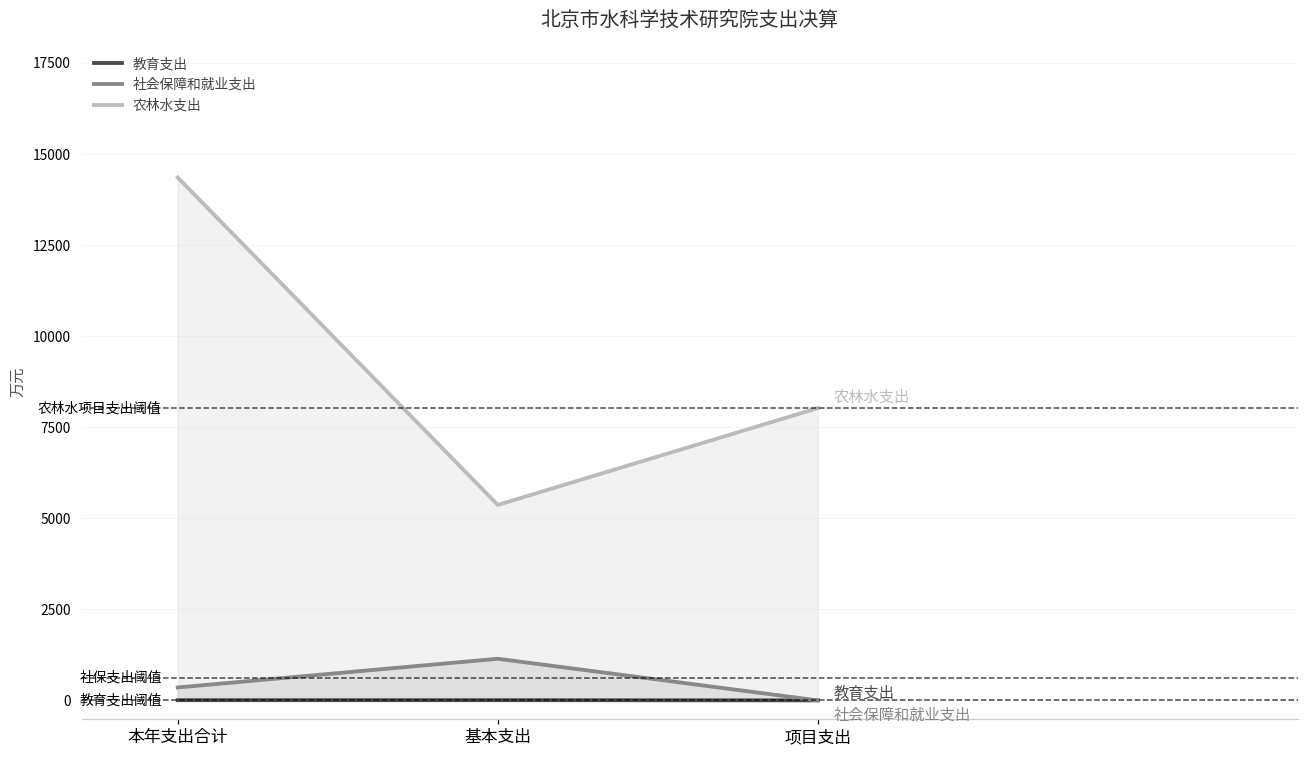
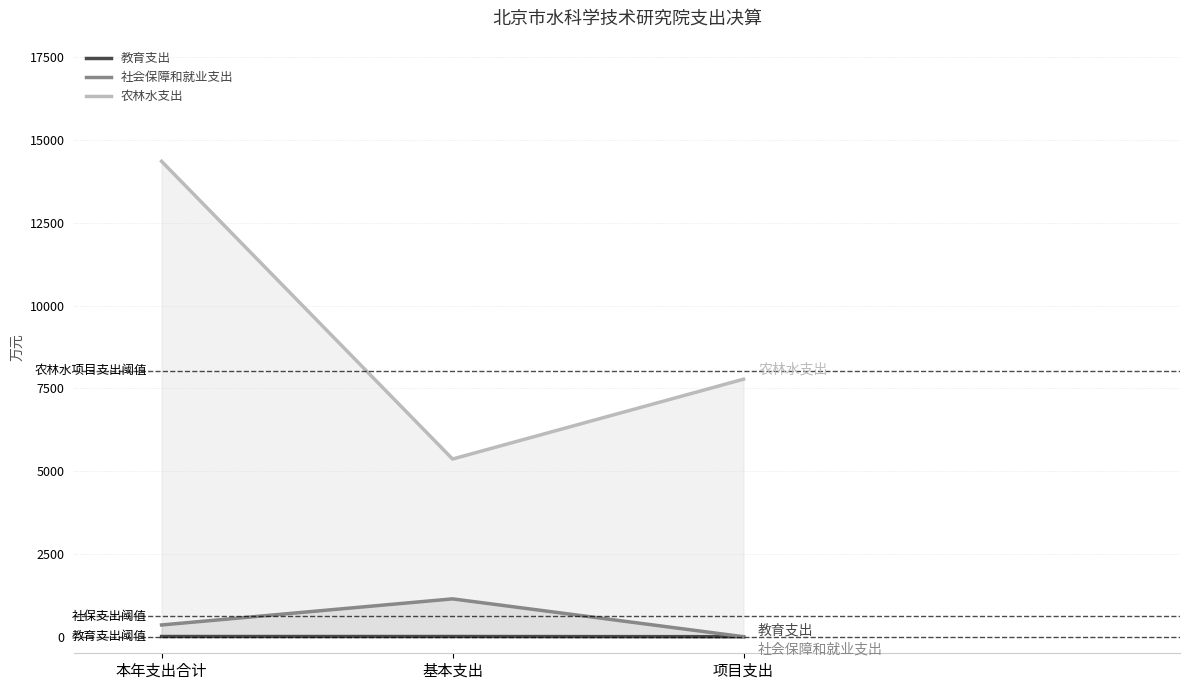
农林水支出, 项目支出: 8000 -> 7800
